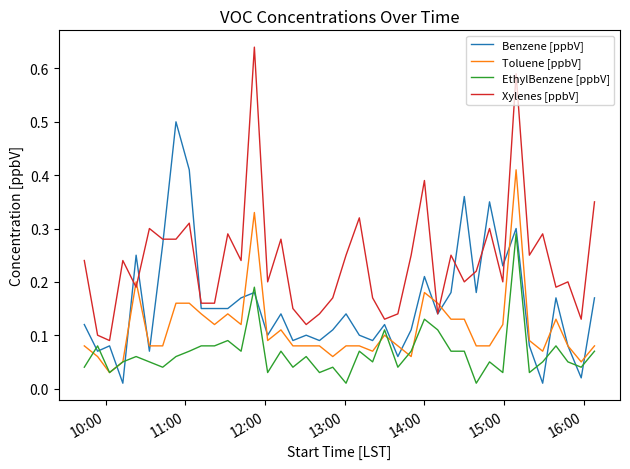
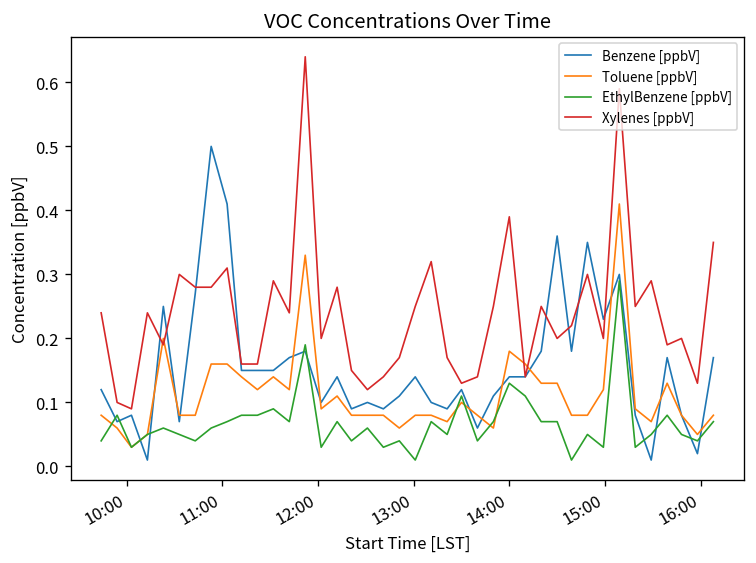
Benzene [ppbV], 14:00: 0.21 -> 0.14
